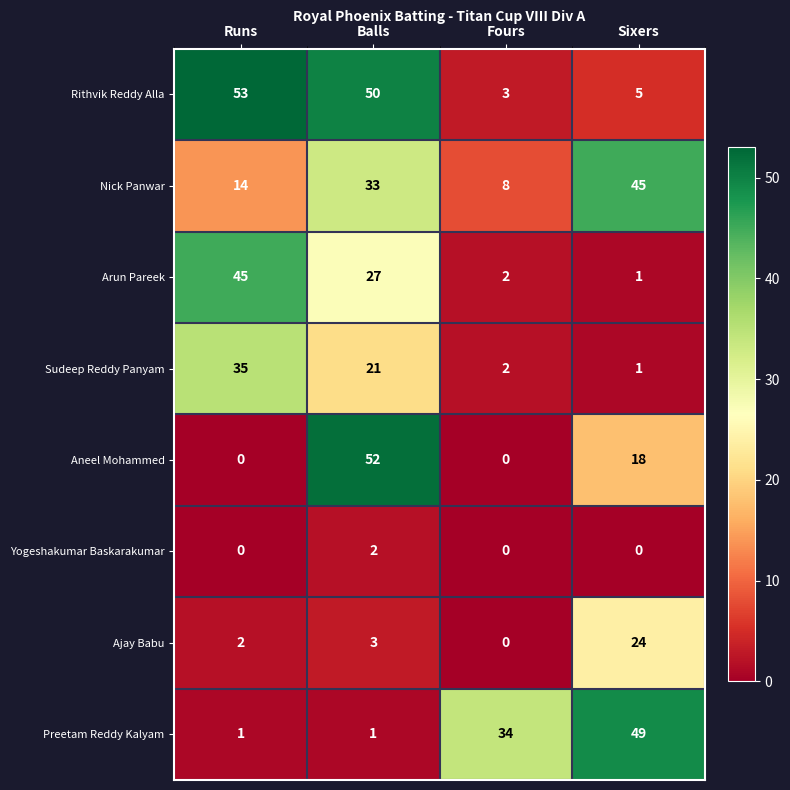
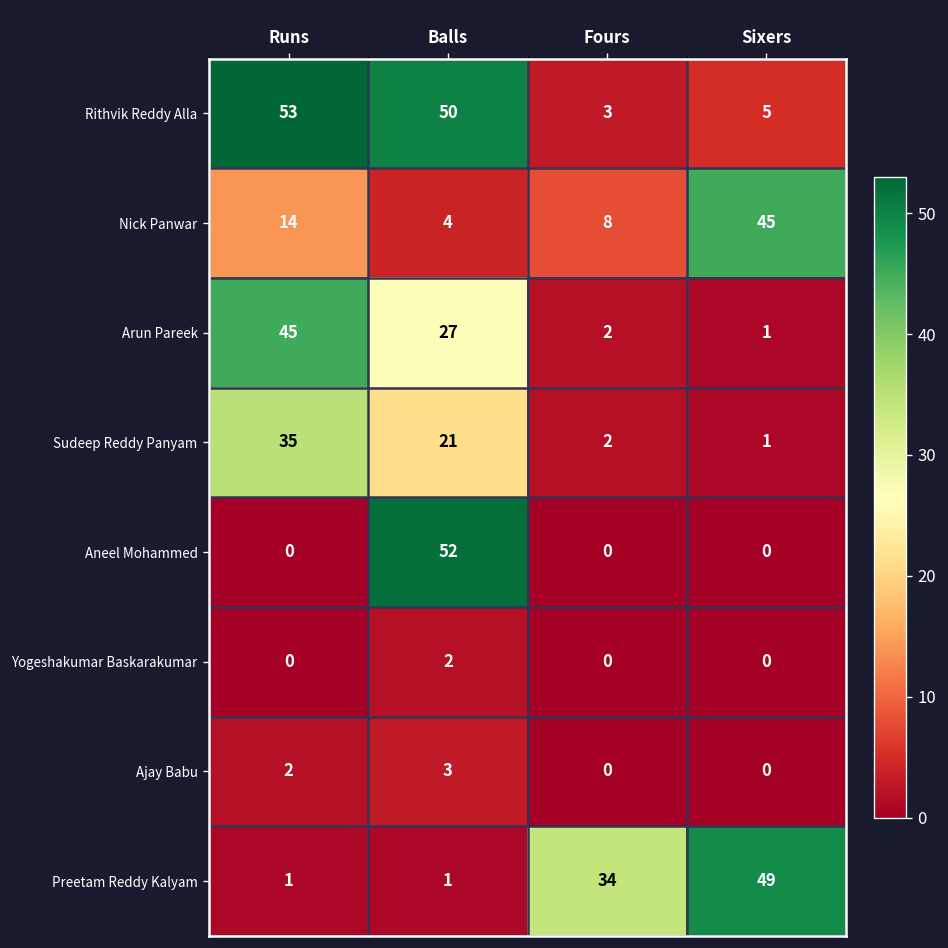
Nick Panwar, Balls: 33 -> 4
Aneel Mohammed, Sixers: 18 -> 0
Ajay Babu, Sixers: 24 -> 0
